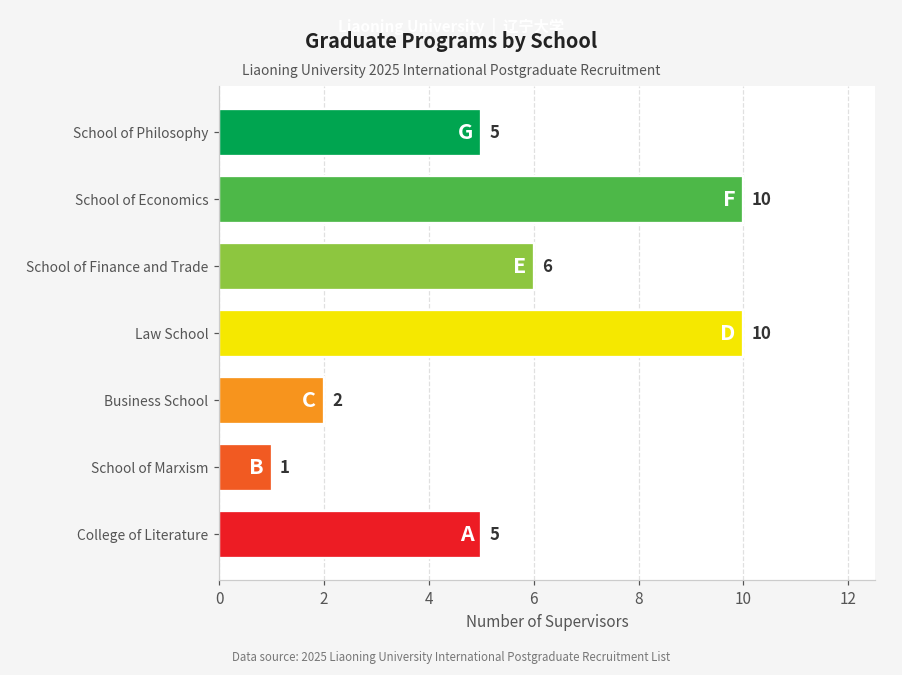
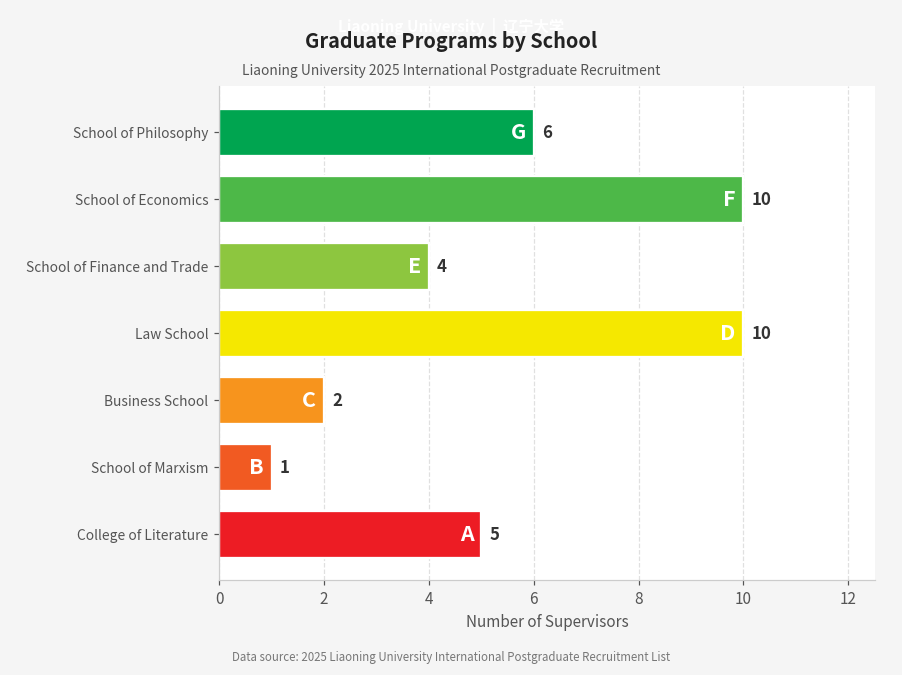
School of Philosophy: 5 -> 6
School of Finance and Trade: 6 -> 4
